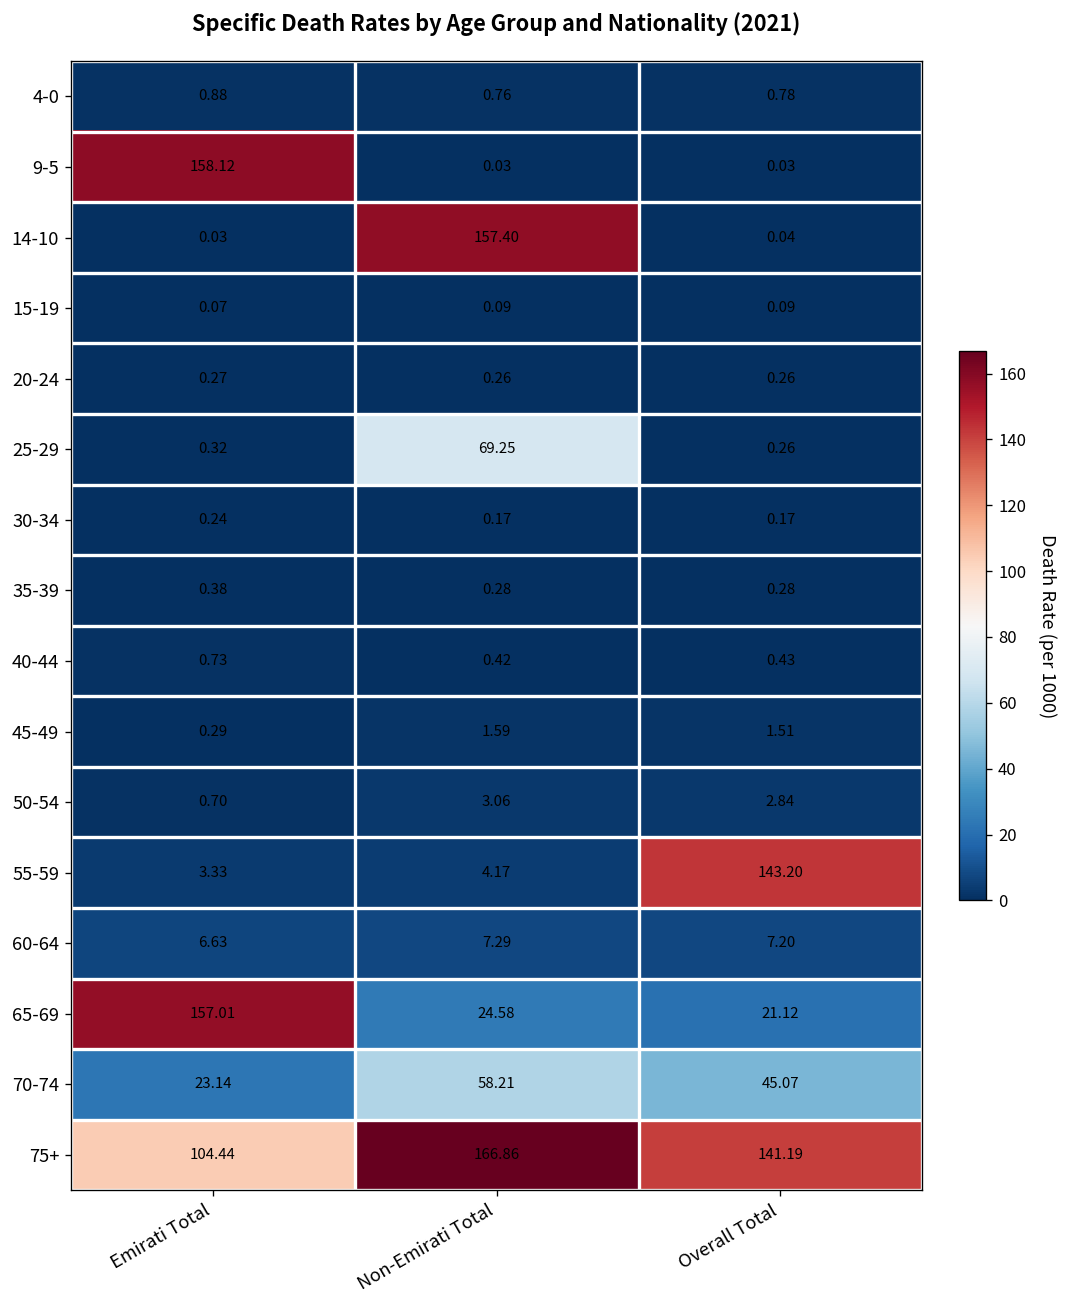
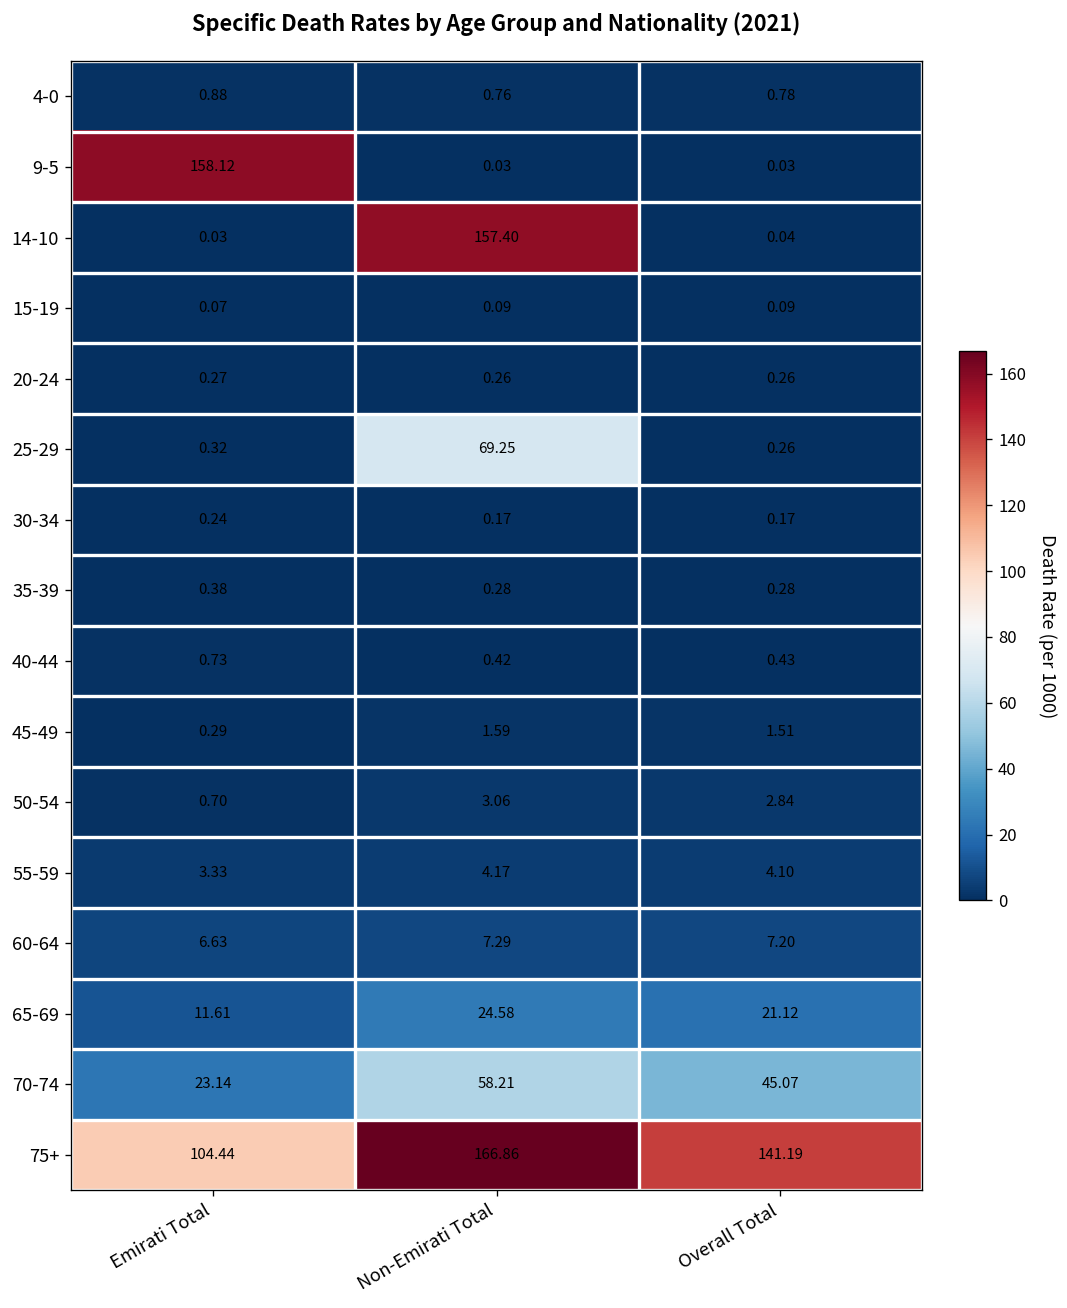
55-59, Overall Total: 143.20 -> 4.10
65-69, Emirati Total: 157.01 -> 11.61
